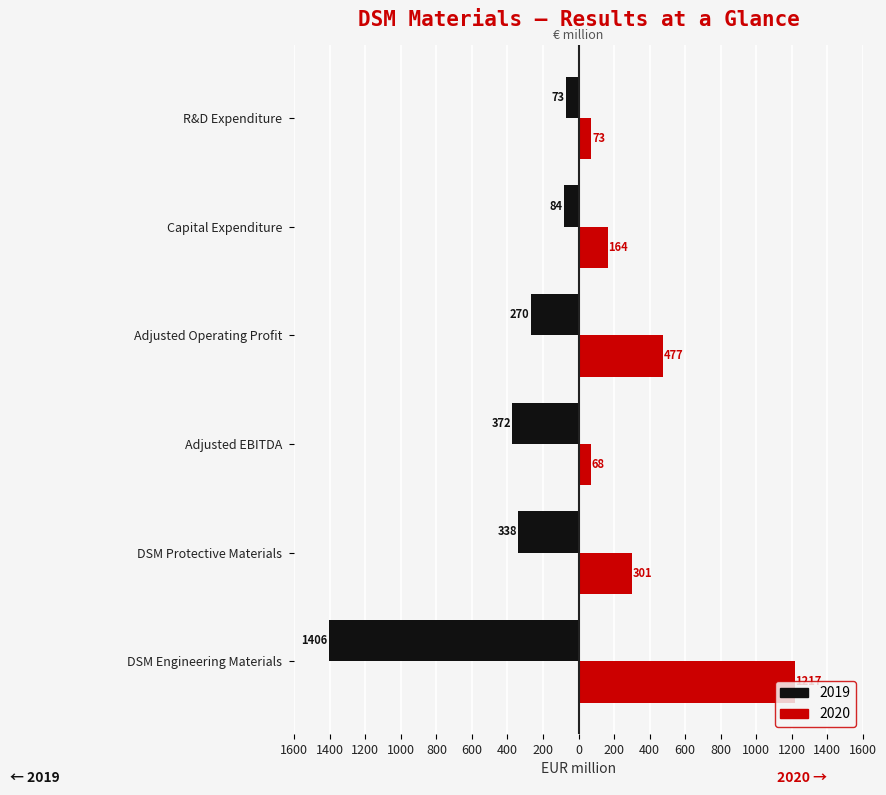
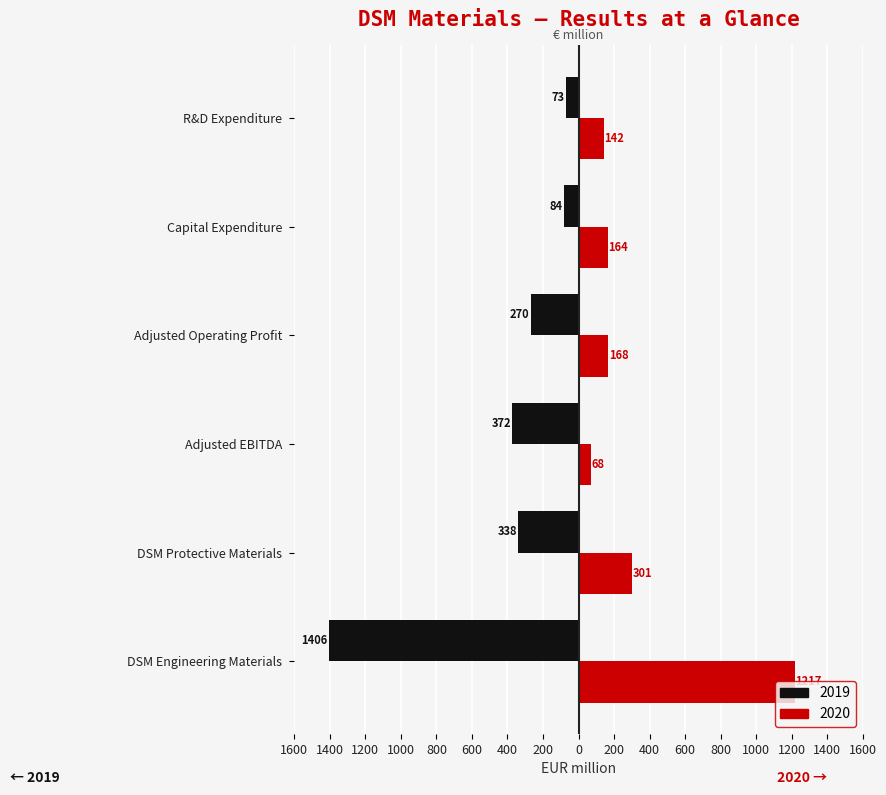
2020, R&D Expenditure: 73 -> 142
2020, Adjusted Operating Profit: 477 -> 168
